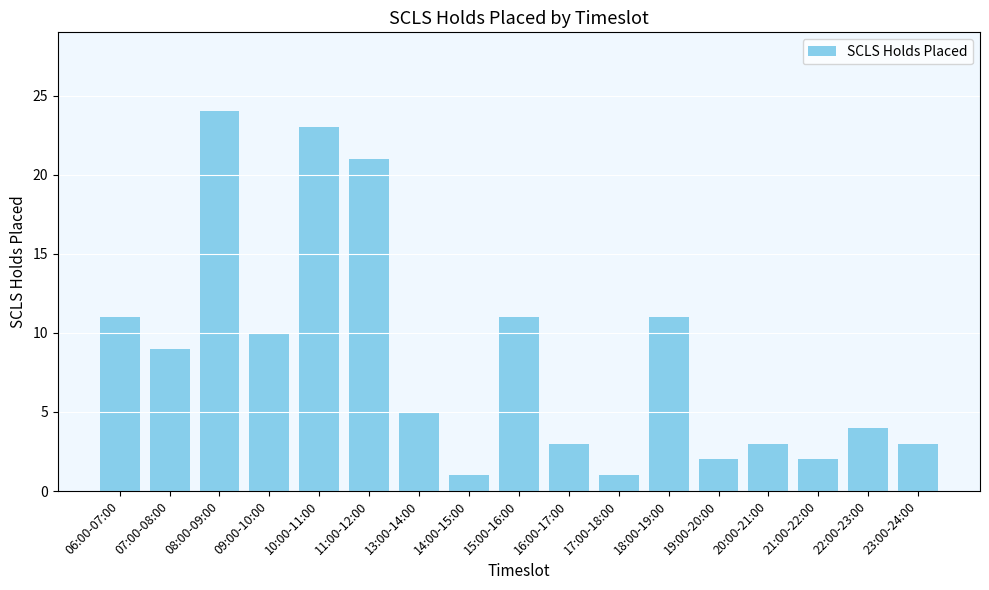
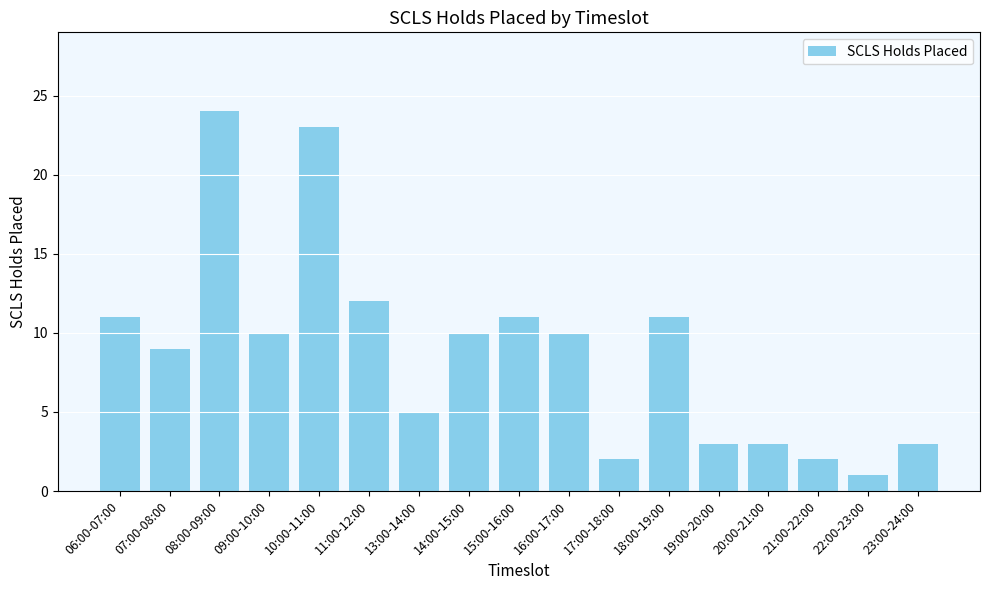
11:00-12:00: 21 -> 12
14:00-15:00: 1 -> 10
16:00-17:00: 3 -> 10
17:00-18:00: 1 -> 2
19:00-20:00: 2 -> 3
22:00-23:00: 4 -> 1
